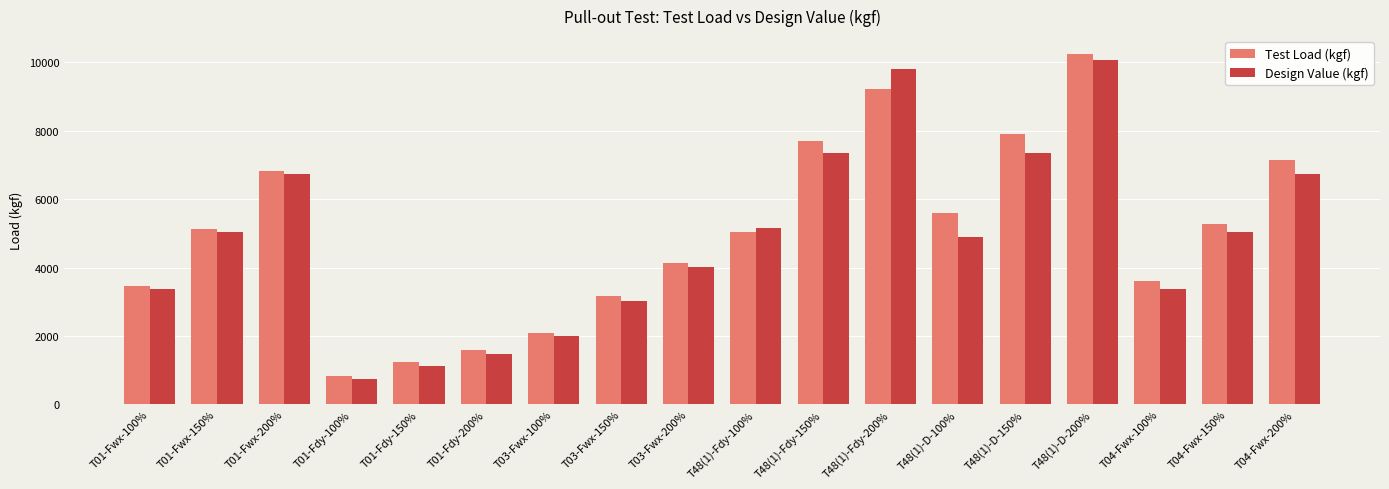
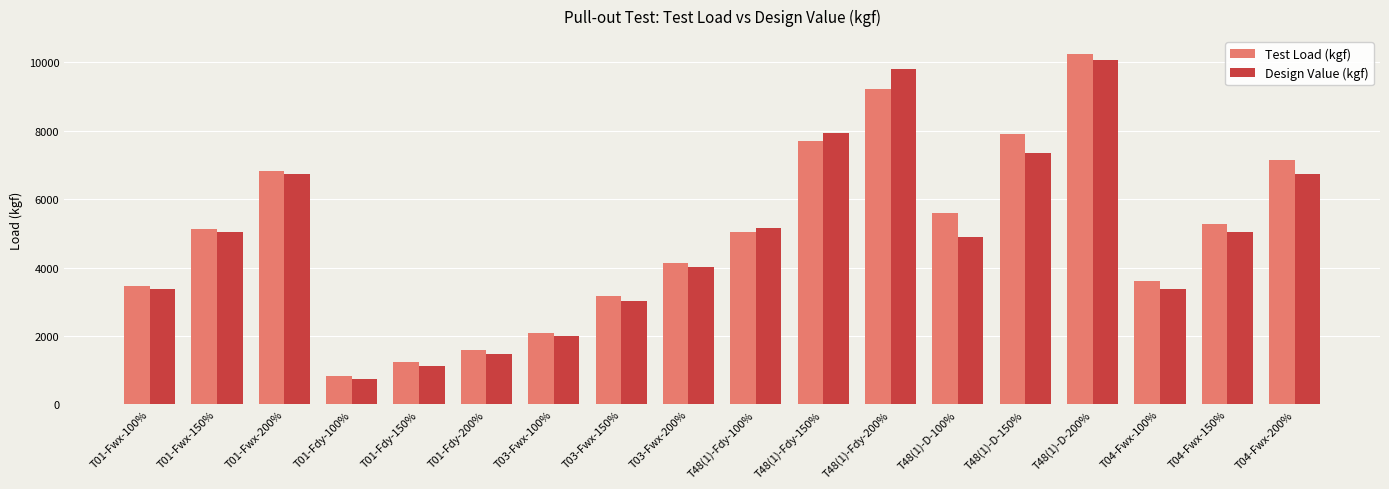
Design Value (kgf), T48(1)-Fdy-150%: 7300 -> 8000
